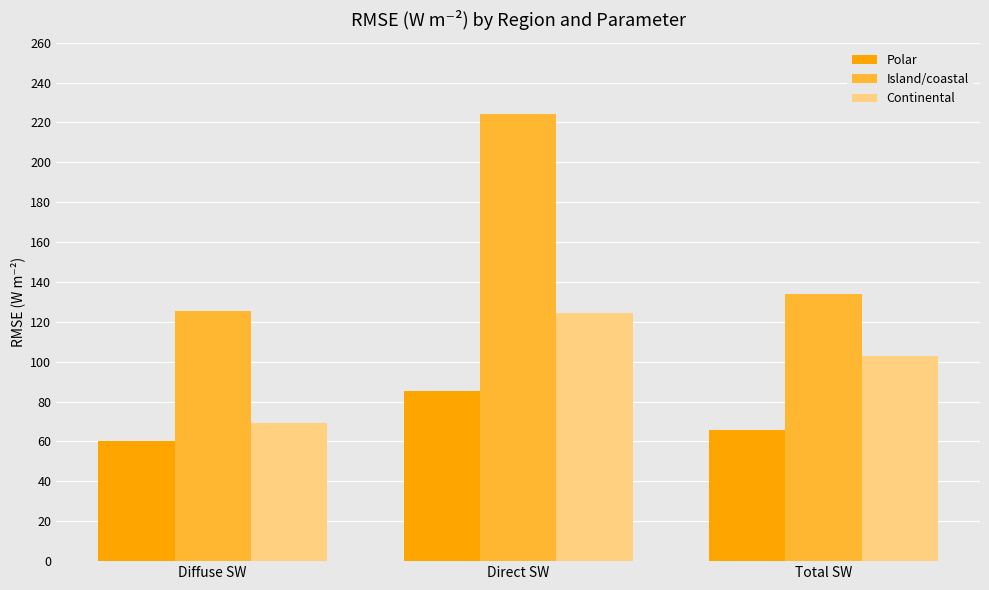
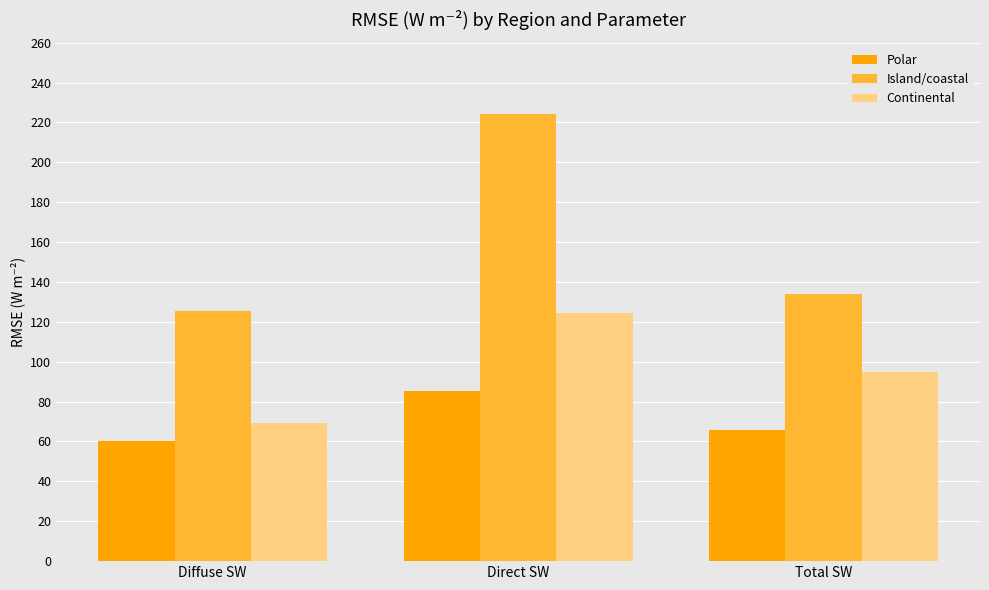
Continental, Total SW: 103 -> 95
